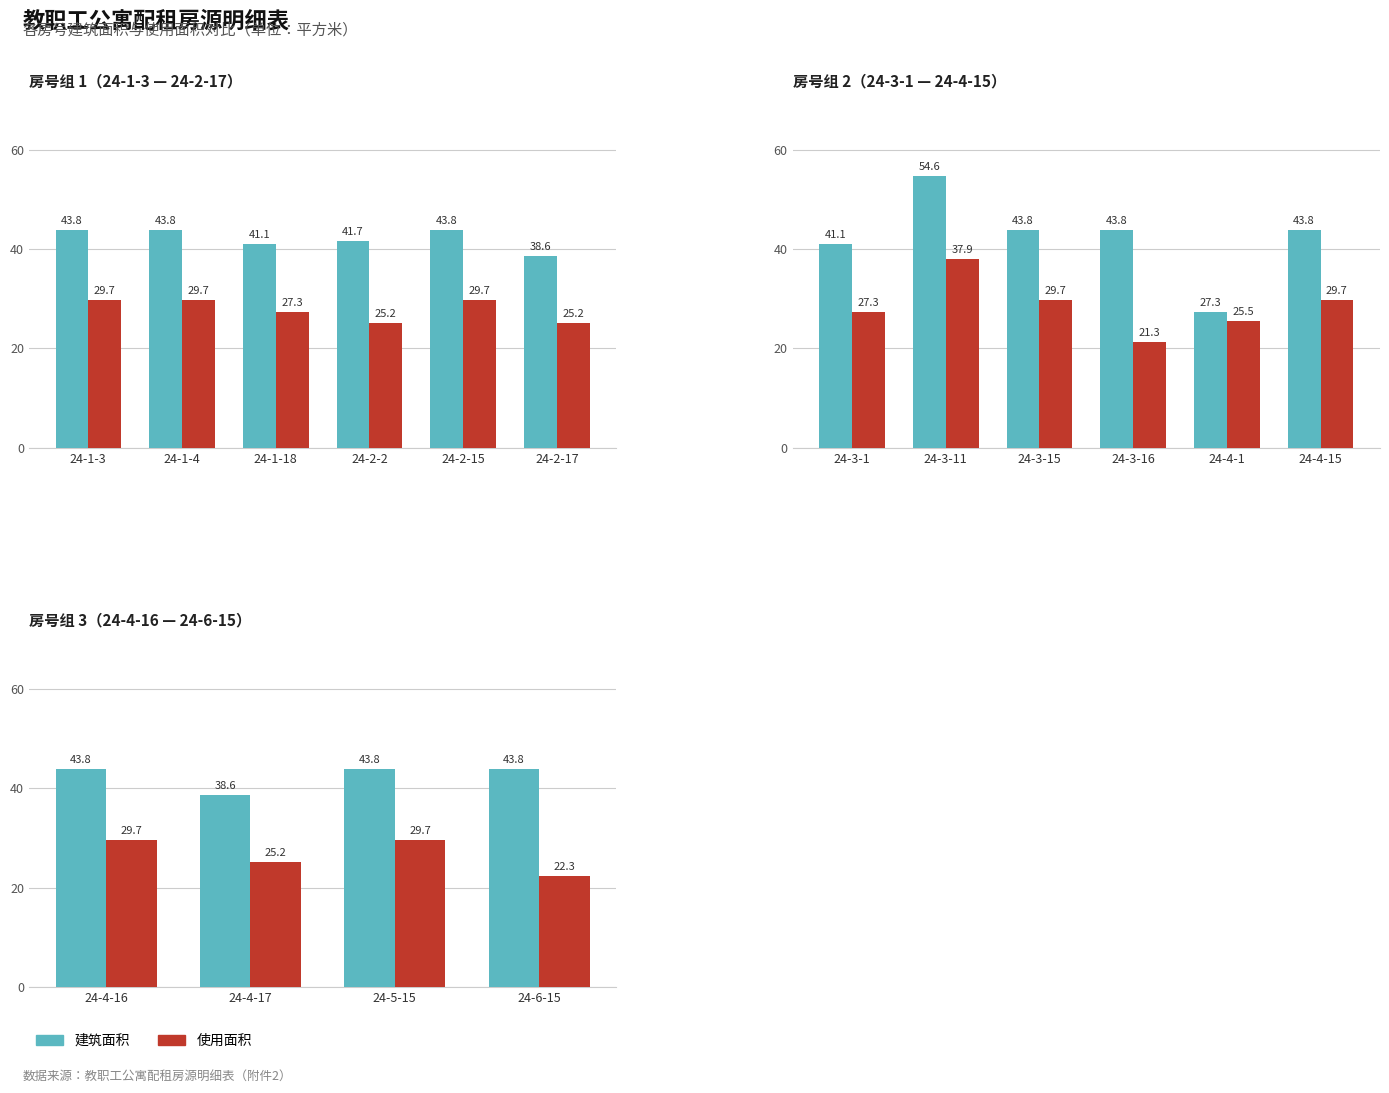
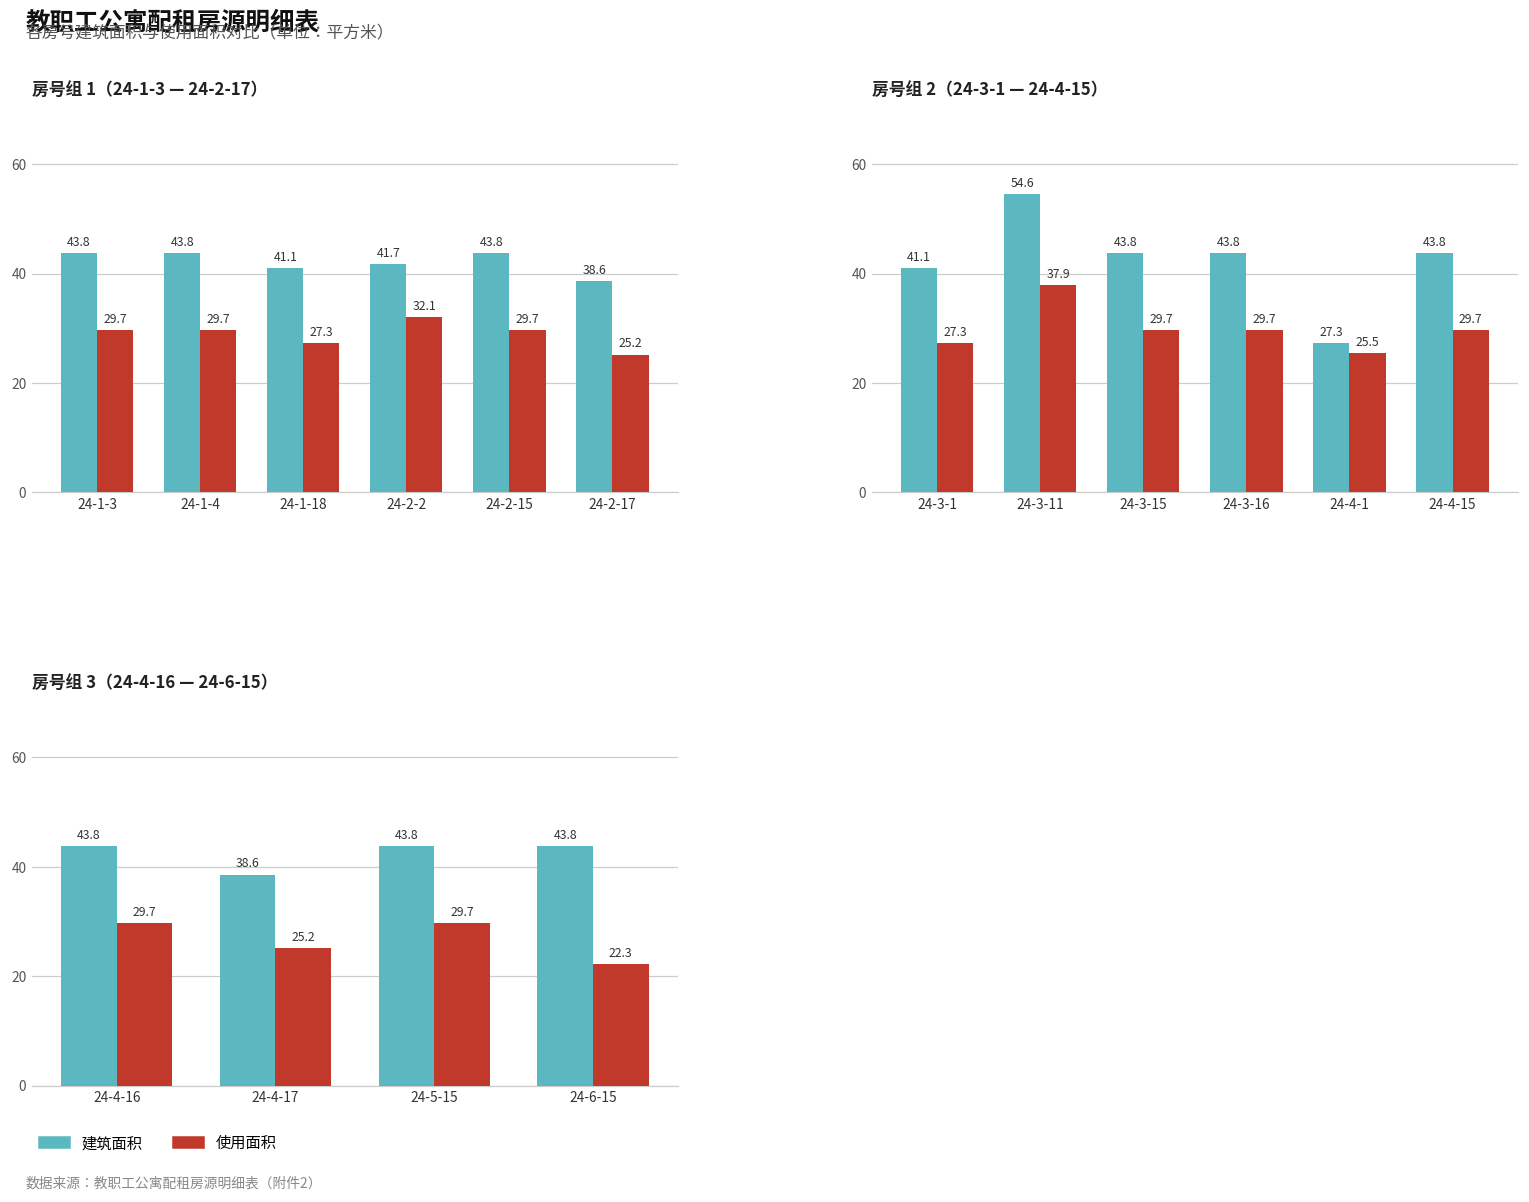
房号组 1（24-1-3 — 24-2-17）, 使用面积, 24-2-2: 25.2 -> 32.1
房号组 2（24-3-1 — 24-4-15）, 使用面积, 24-3-16: 21.3 -> 29.7
